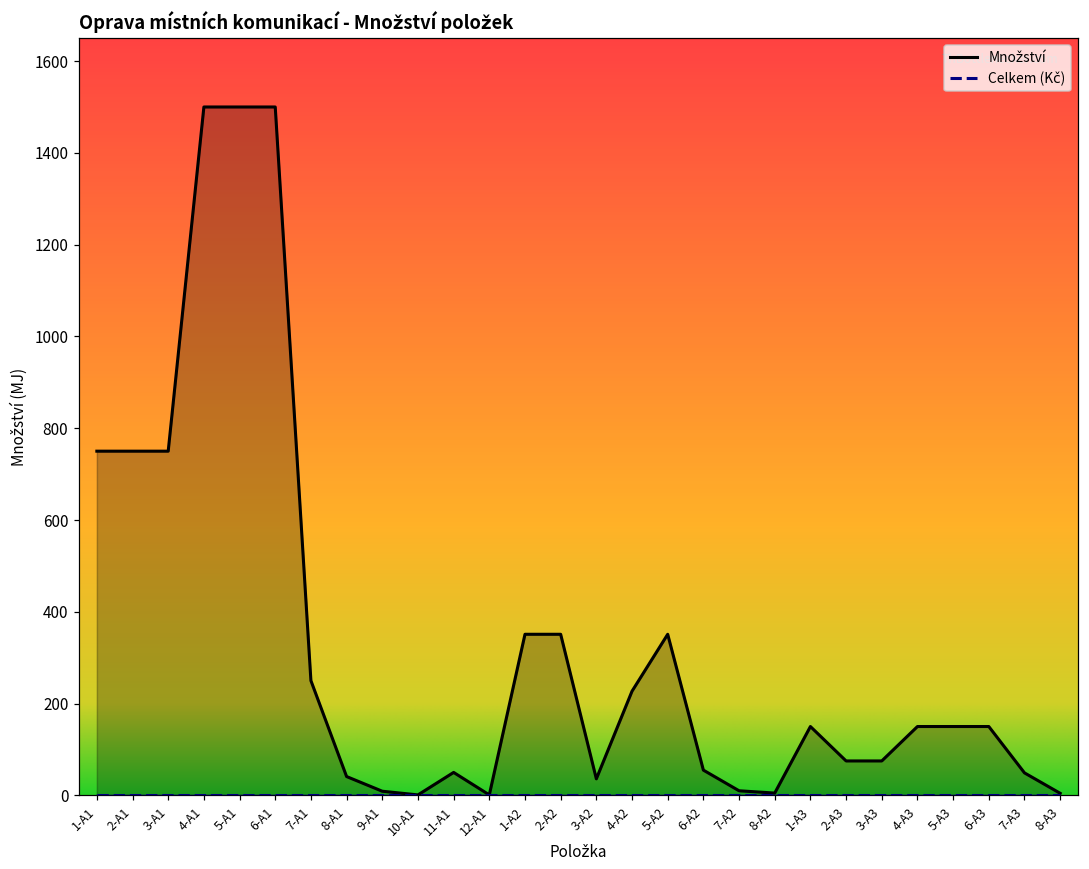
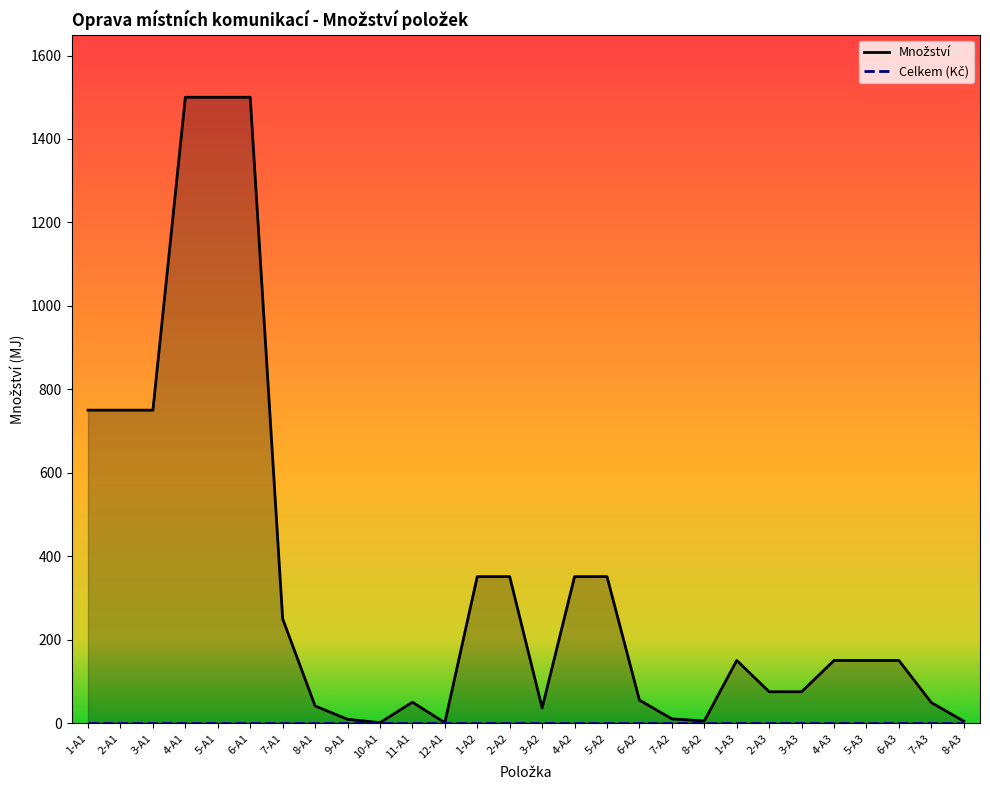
Množství, 4-A2: 230 -> 350
